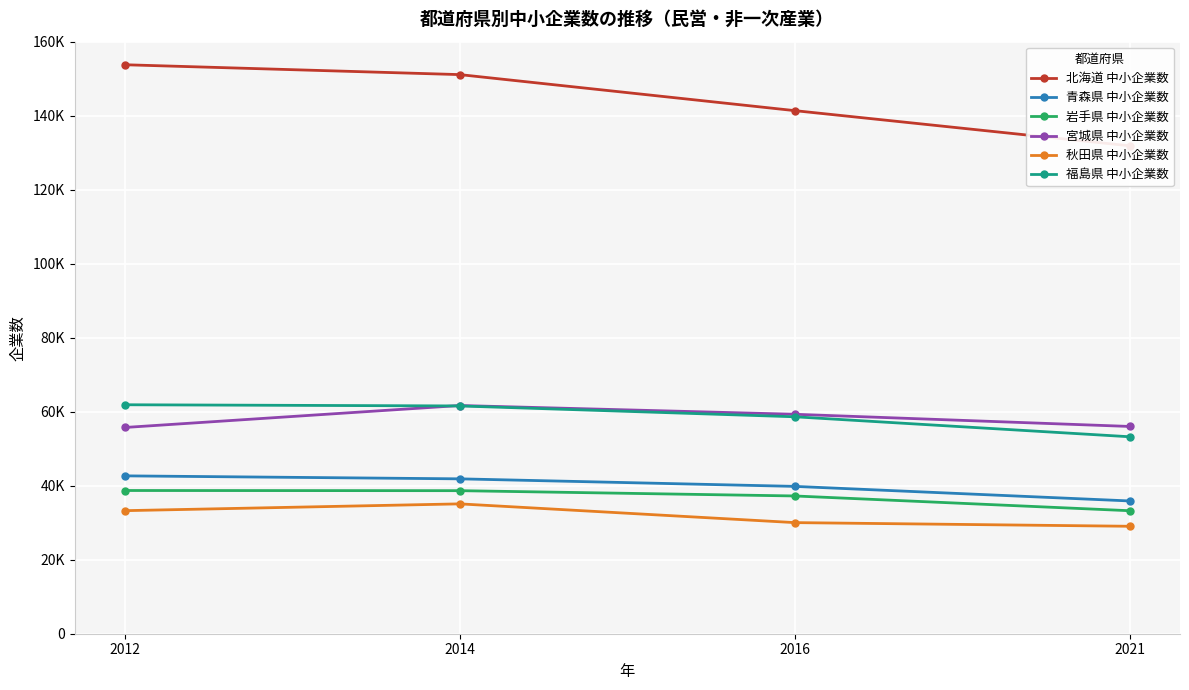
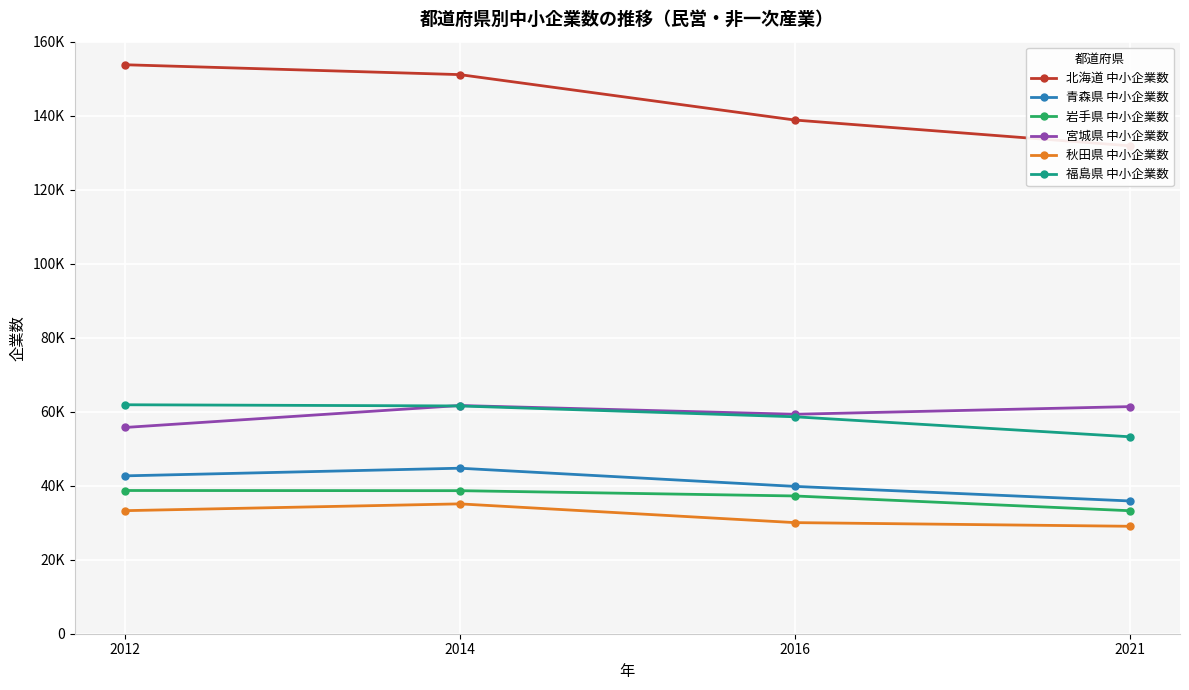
青森県 中小企業数, 2014: 42000 -> 45000
北海道 中小企業数, 2016: 141000 -> 139000
宮城県 中小企業数, 2021: 56000 -> 61000
